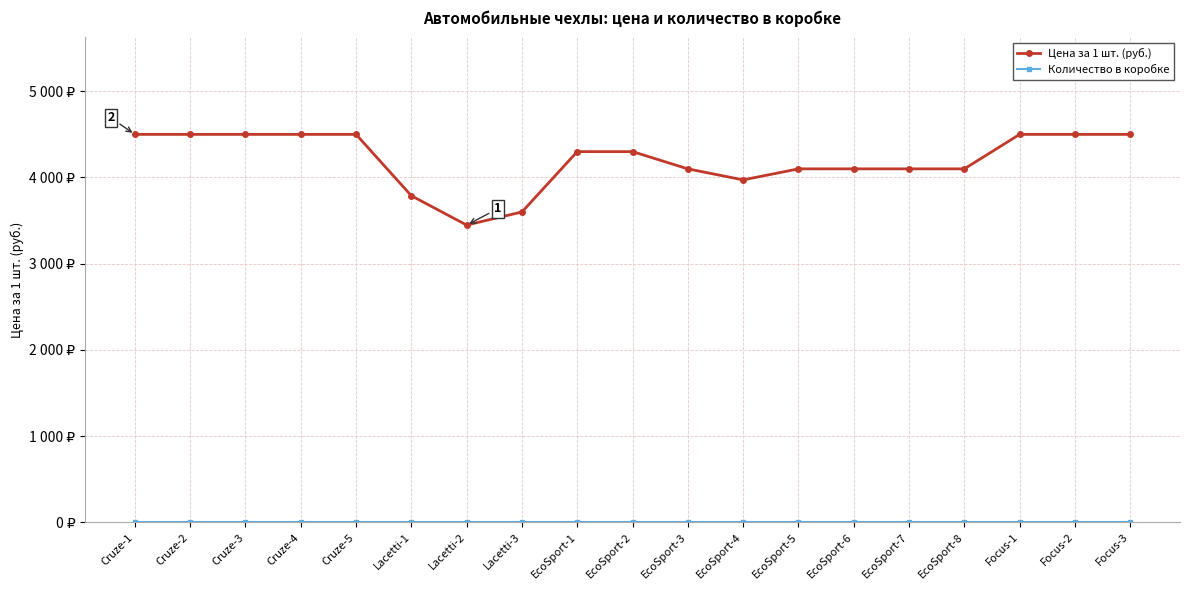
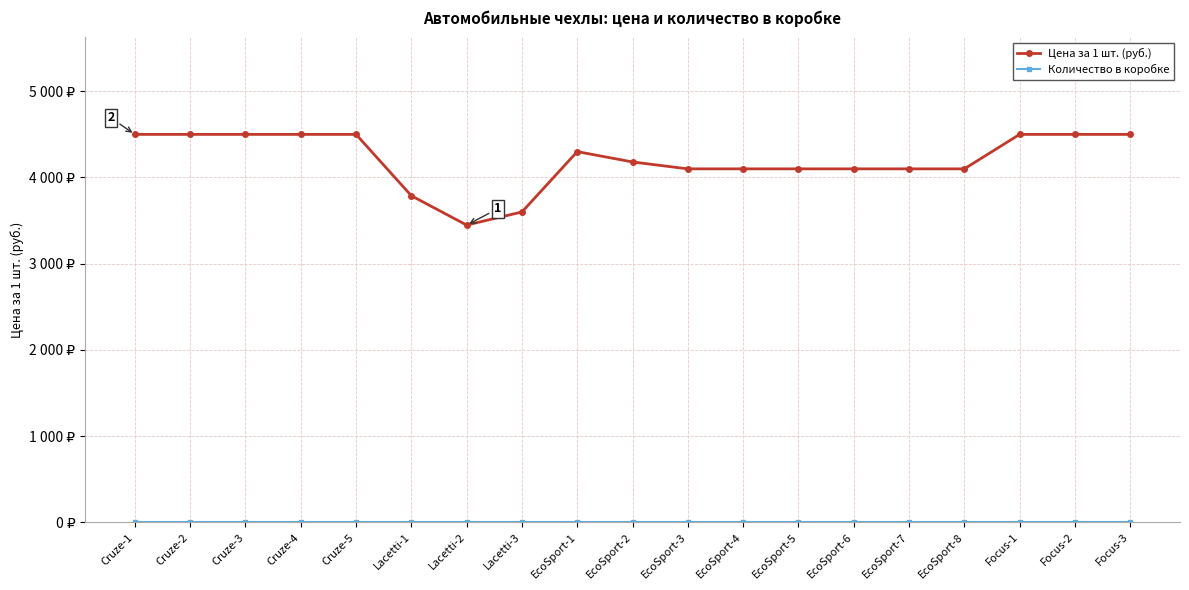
Цена за 1 шт. (руб.), EcoSport-2: 4300 ₽ -> 4200 ₽
Цена за 1 шт. (руб.), EcoSport-4: 4000 ₽ -> 4100 ₽
